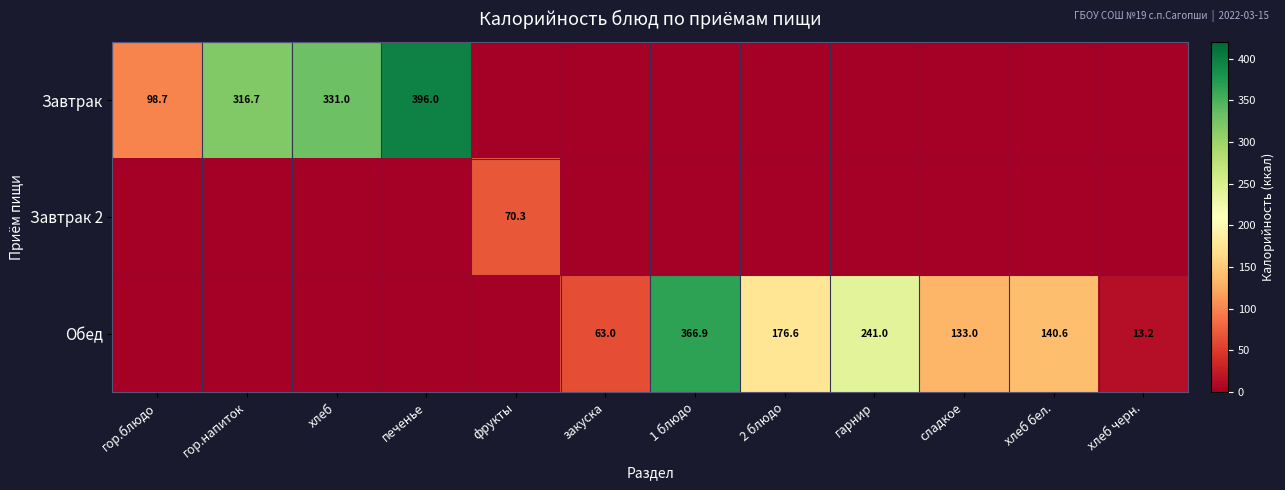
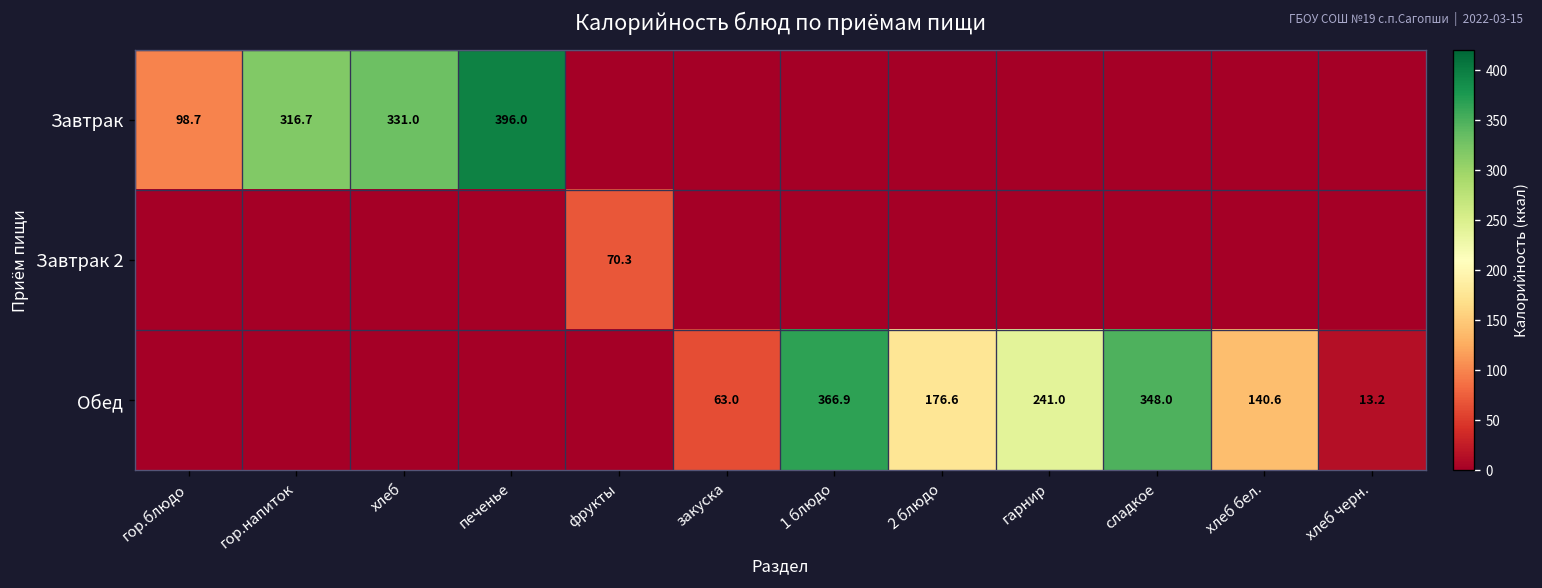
Обед, сладкое: 133.0 -> 348.0
